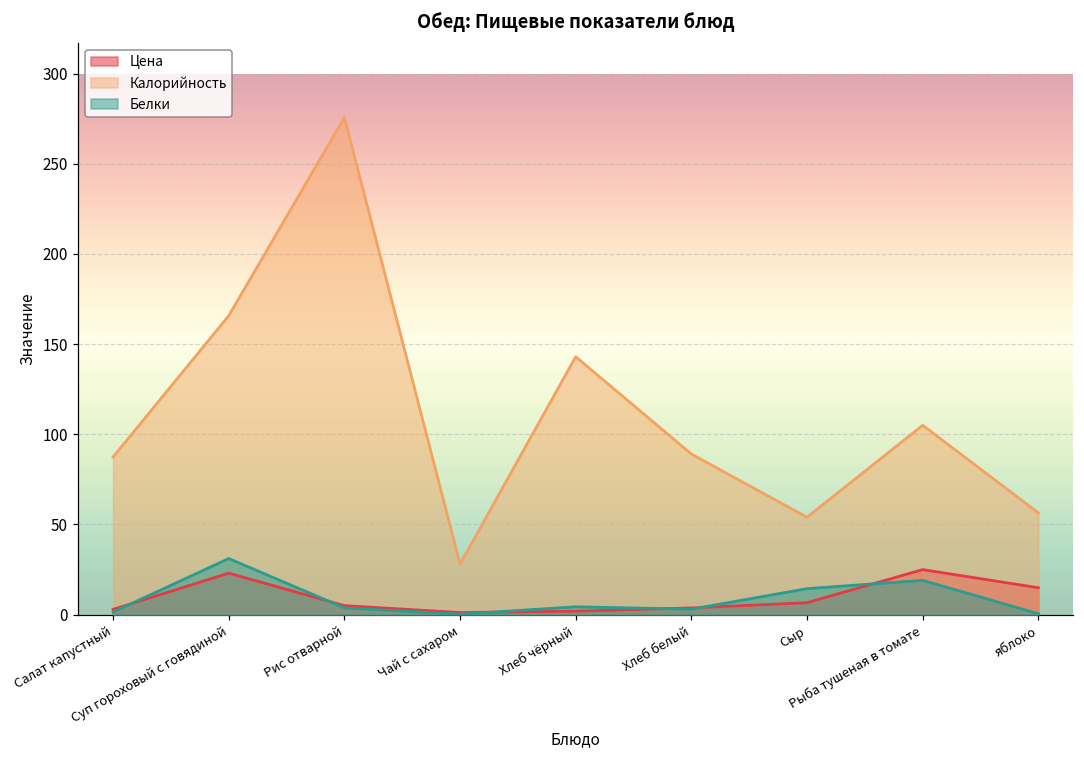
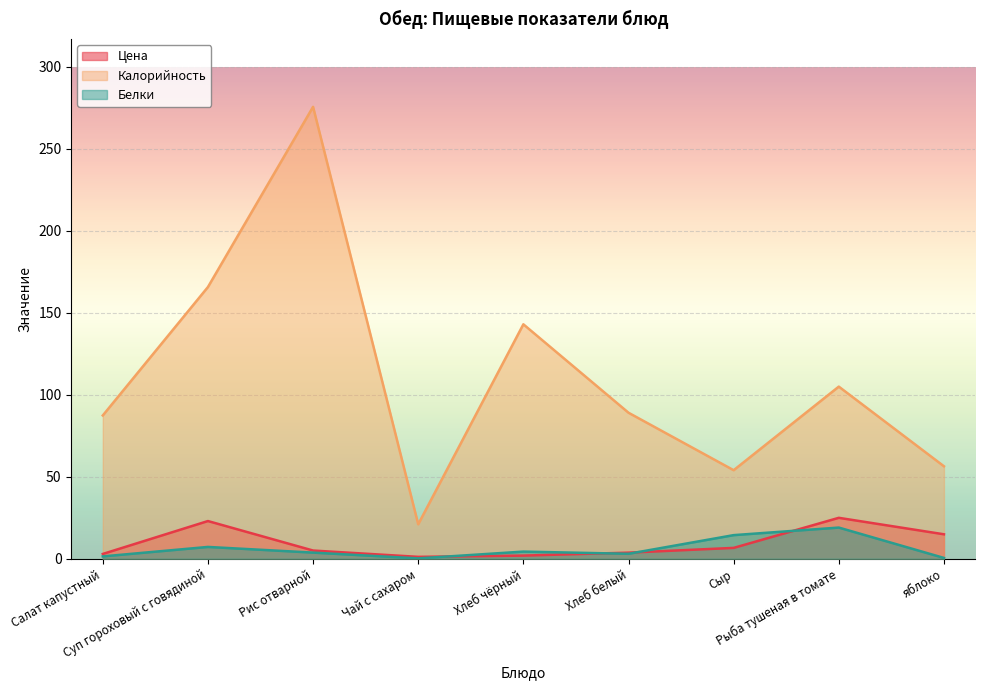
Белки, Суп гороховый с говядиной: 31 -> 7
Калорийность, Чай с сахаром: 28 -> 21
